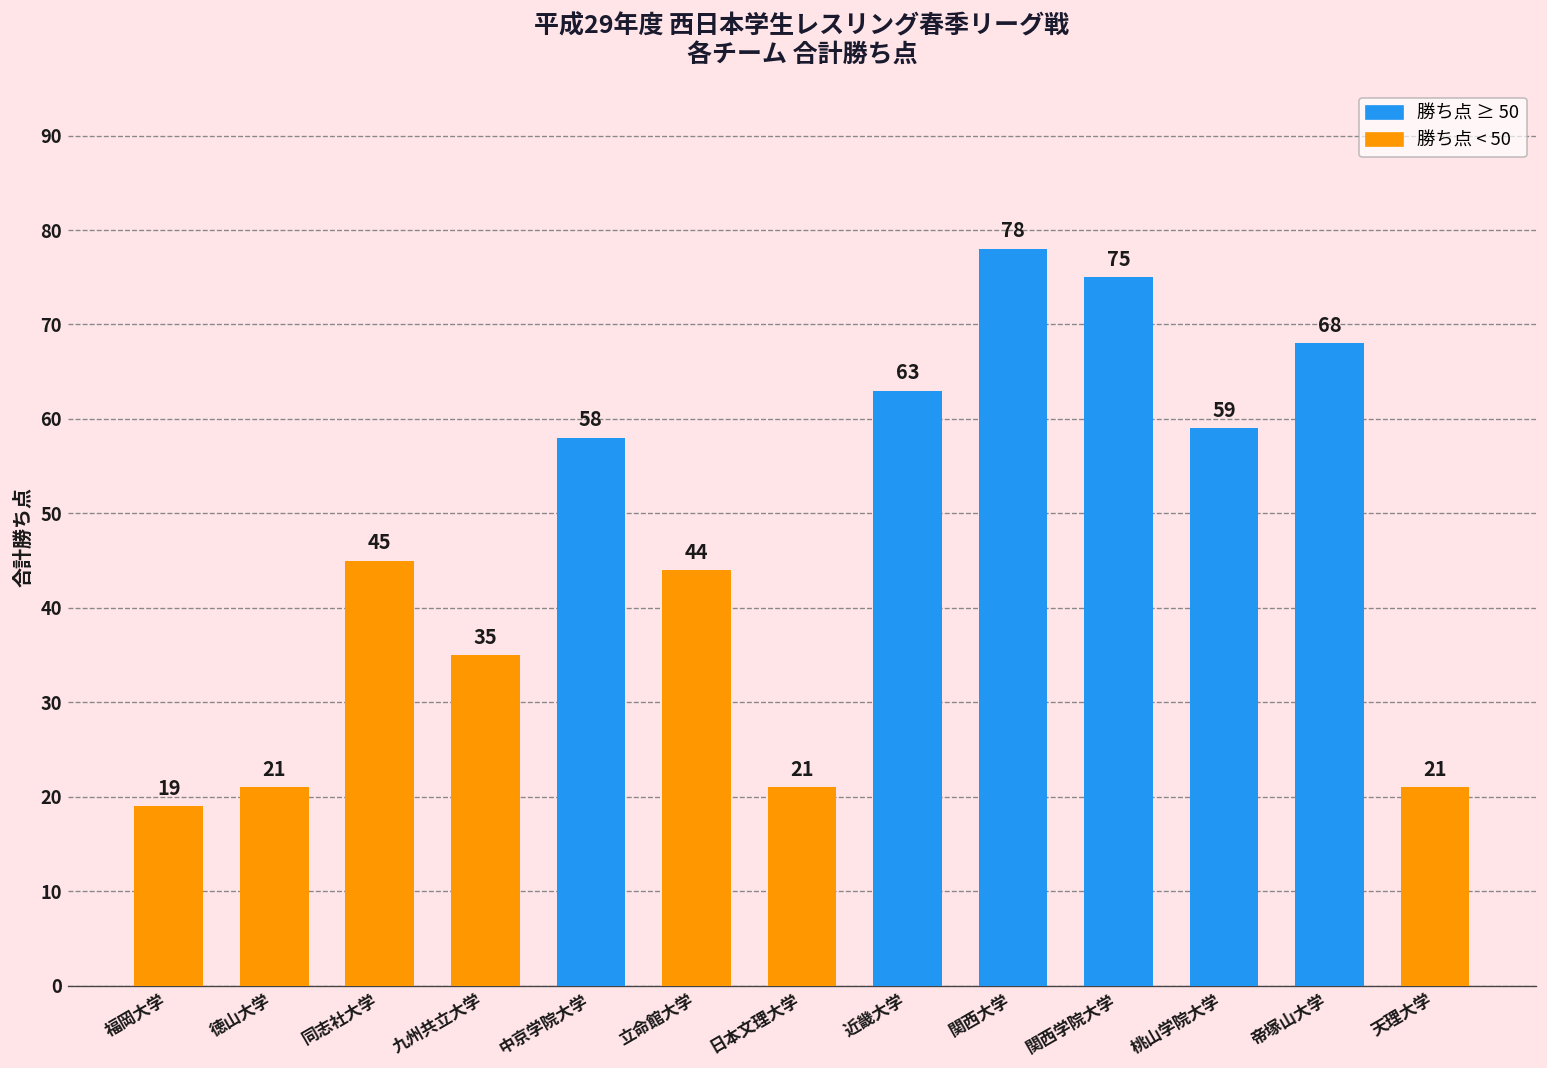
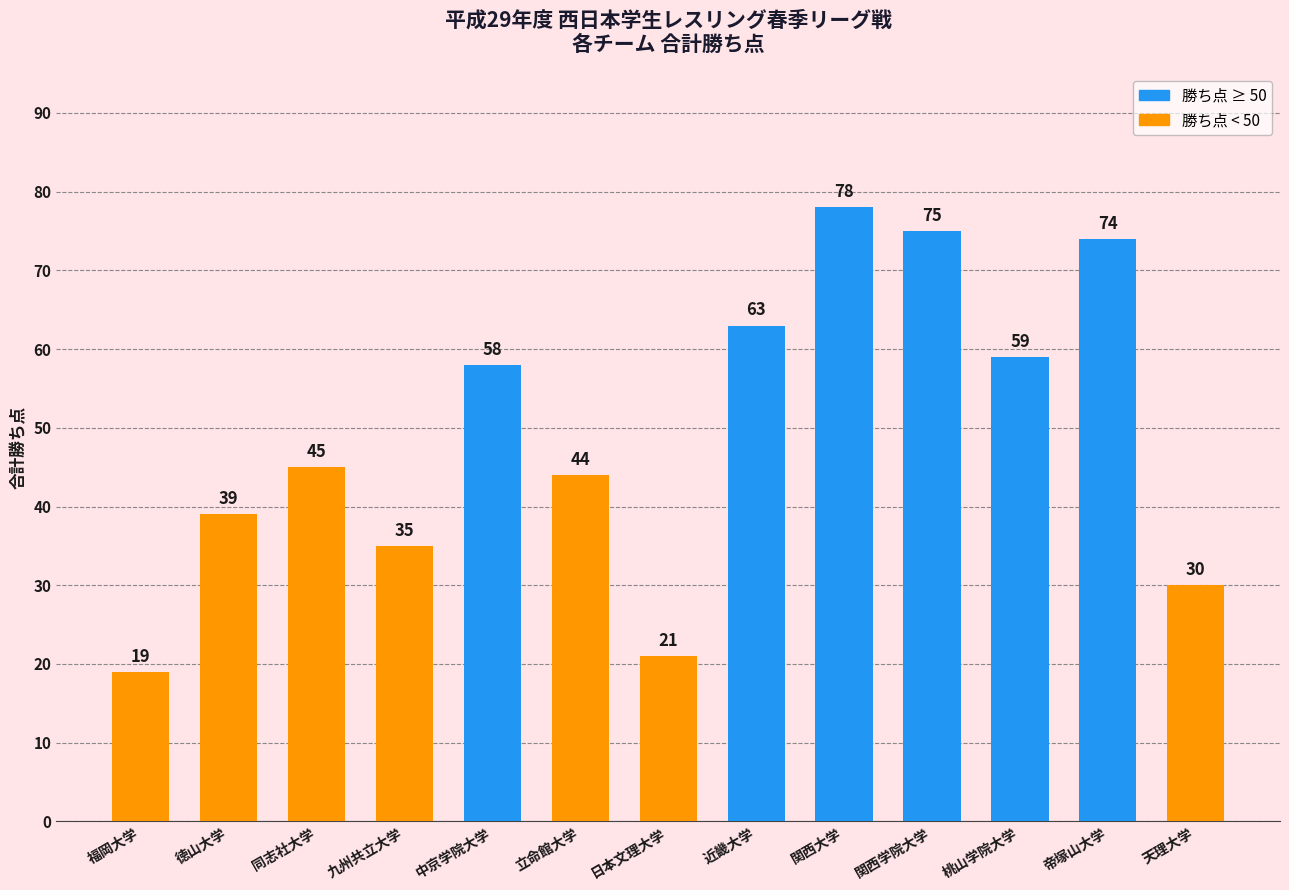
徳山大学: 21 -> 39
帝塚山大学: 68 -> 74
天理大学: 21 -> 30
